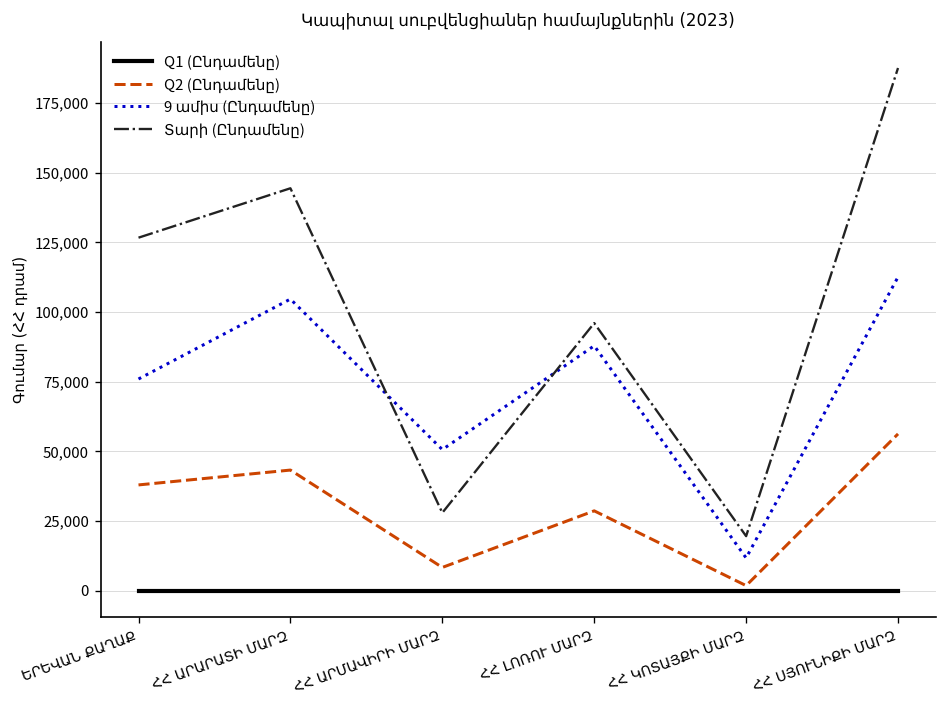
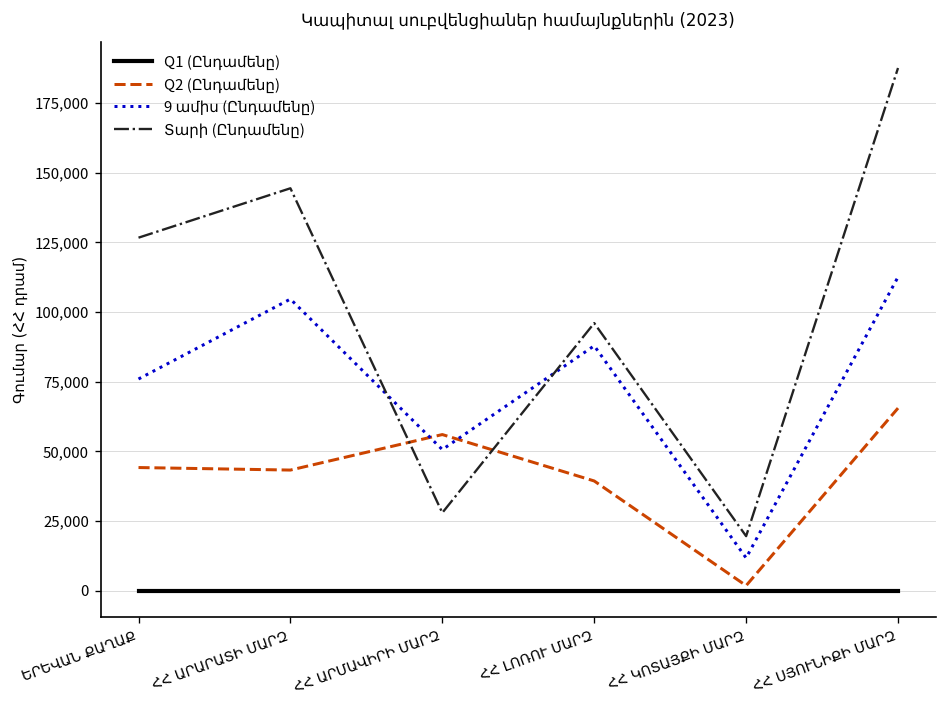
Q2 (Ընդամենը), ԵՐԵՎԱՆ ՔԱՂԱՔ: 38,000 -> 44,000
Q2 (Ընդամենը), ՀՀ ԱՐՄԱՎԻՐԻ ՄԱՐԶ: 8,000 -> 56,000
Q2 (Ընդամենը), ՀՀ ԼՈՌՈՒ ՄԱՐԶ: 29,000 -> 39,000
Q2 (Ընդամենը), ՀՀ ՍՅՈՒՆԻՔԻ ՄԱՐԶ: 56,000 -> 66,000
